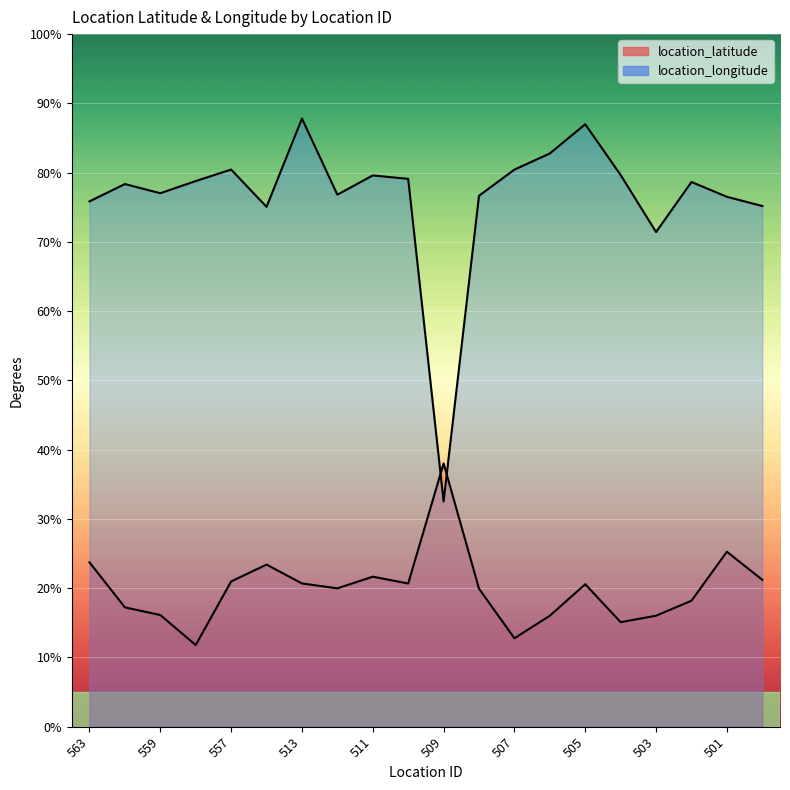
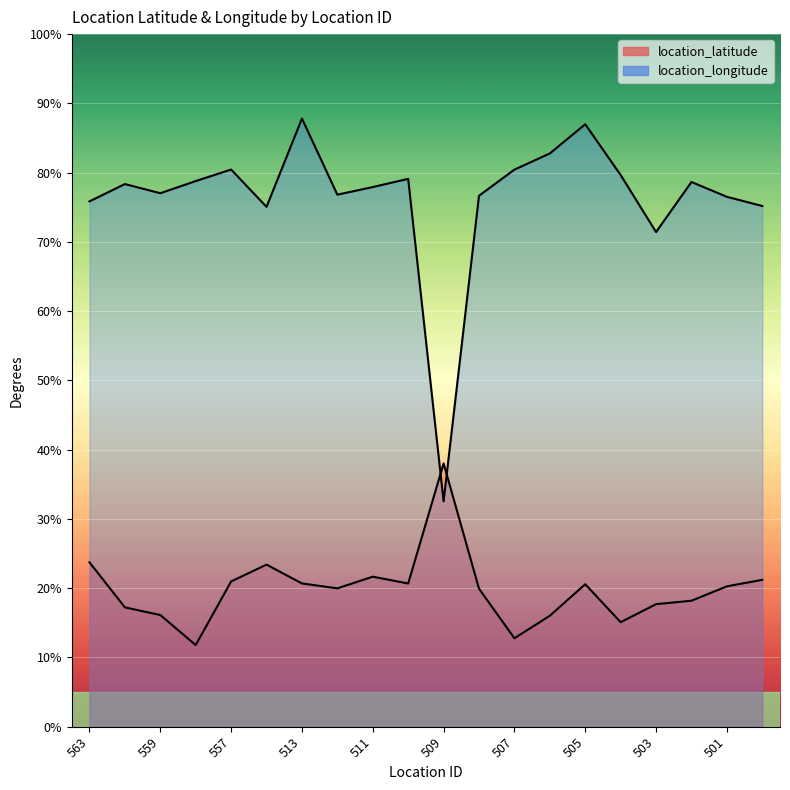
location_longitude, 511: 80% -> 78%
location_latitude, 503: 16% -> 18%
location_latitude, 501: 25% -> 20%
